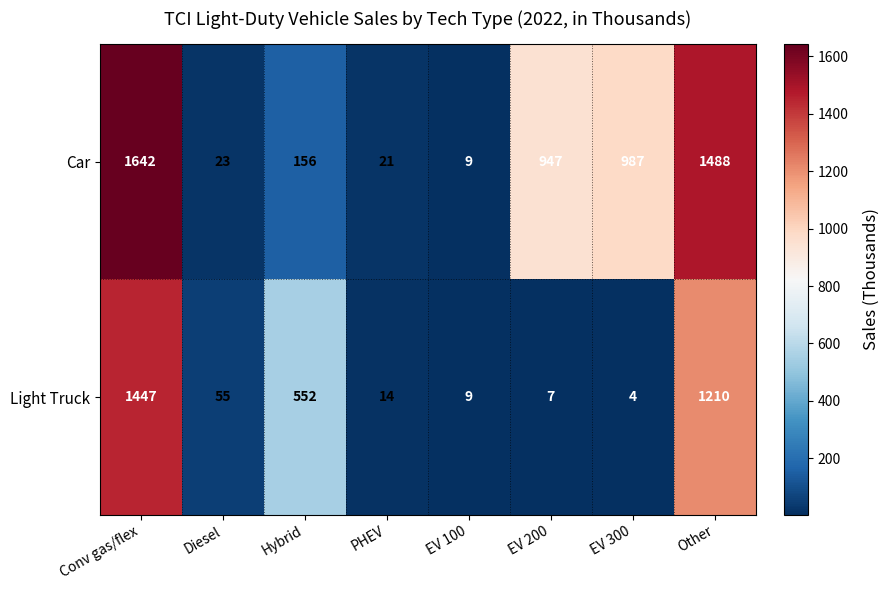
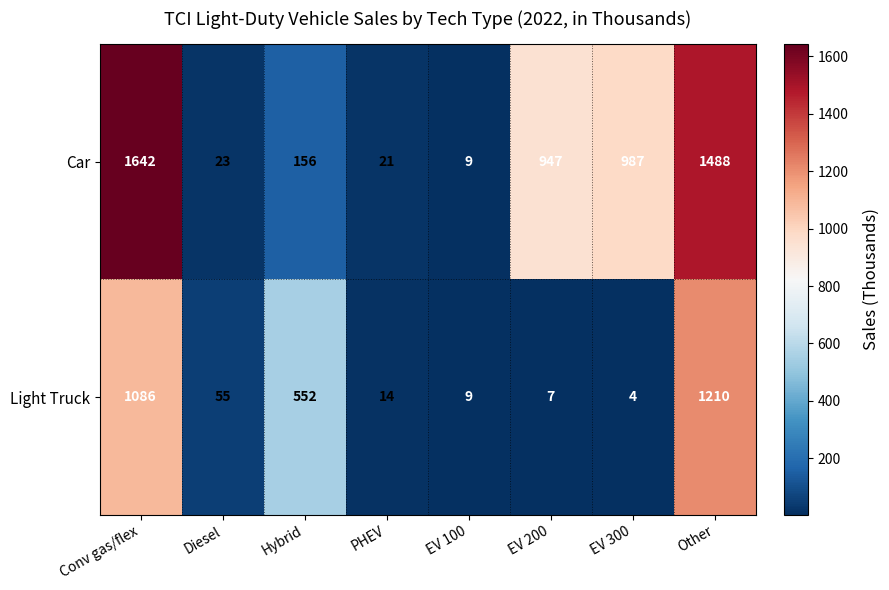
Light Truck, Conv gas/flex: 1447 -> 1086
